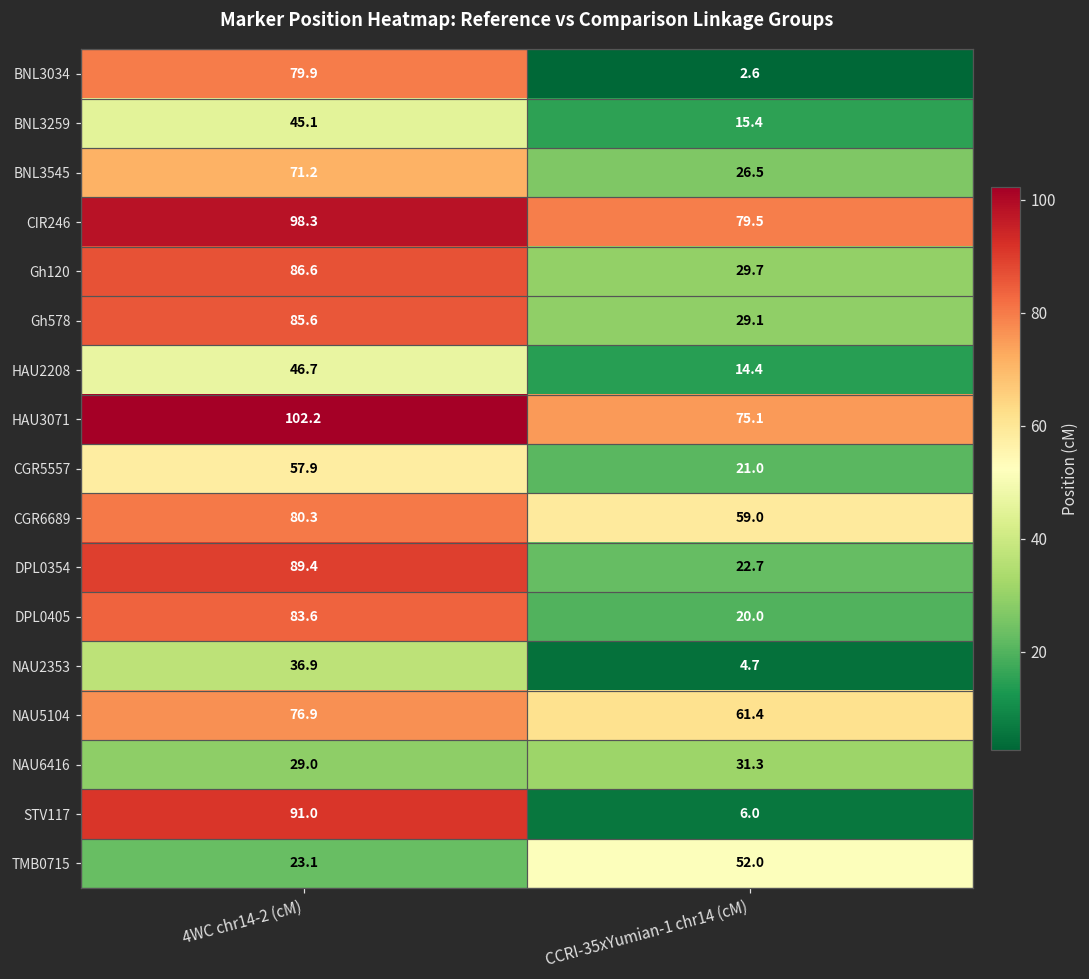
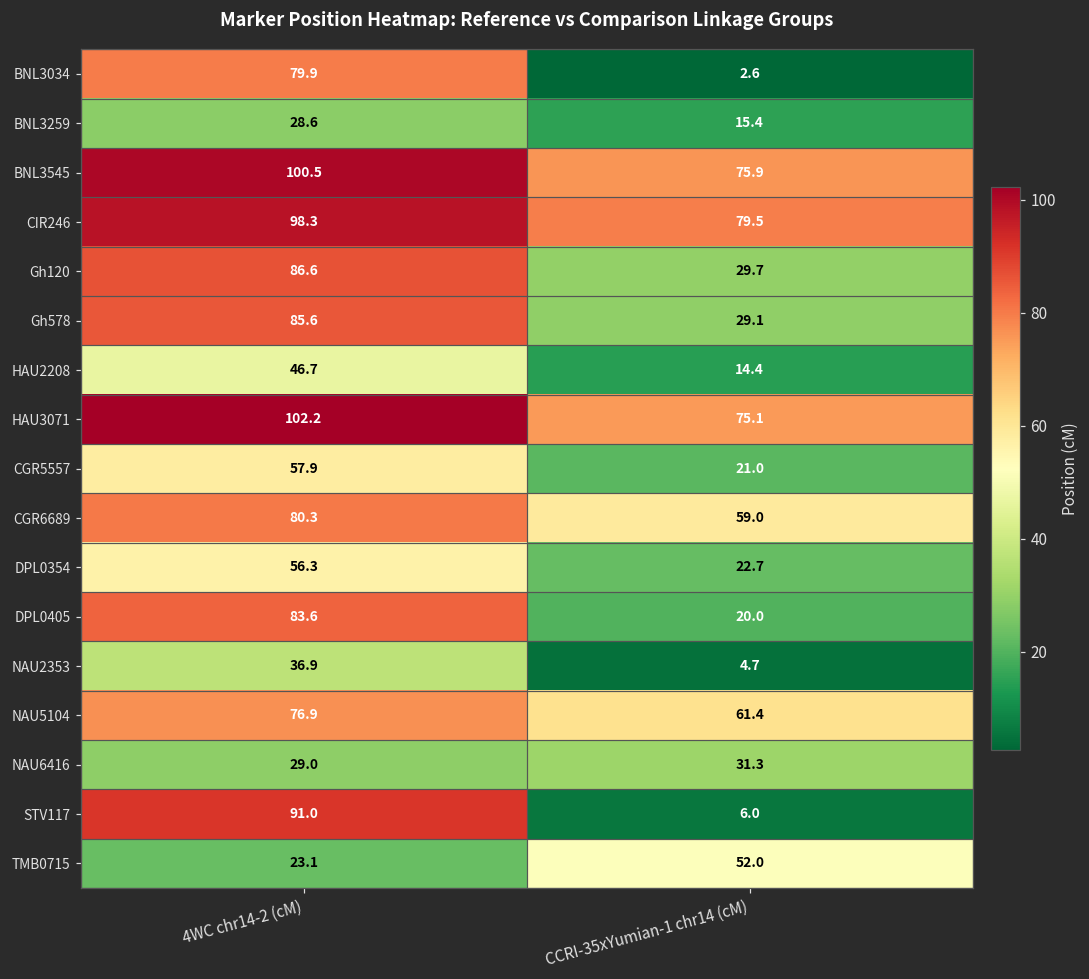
BNL3259, 4WC chr14-2 (cM): 45.1 -> 28.6
BNL3545, 4WC chr14-2 (cM): 71.2 -> 100.5
BNL3545, CCRI-35xYumian-1 chr14 (cM): 26.5 -> 75.9
DPL0354, 4WC chr14-2 (cM): 89.4 -> 56.3
